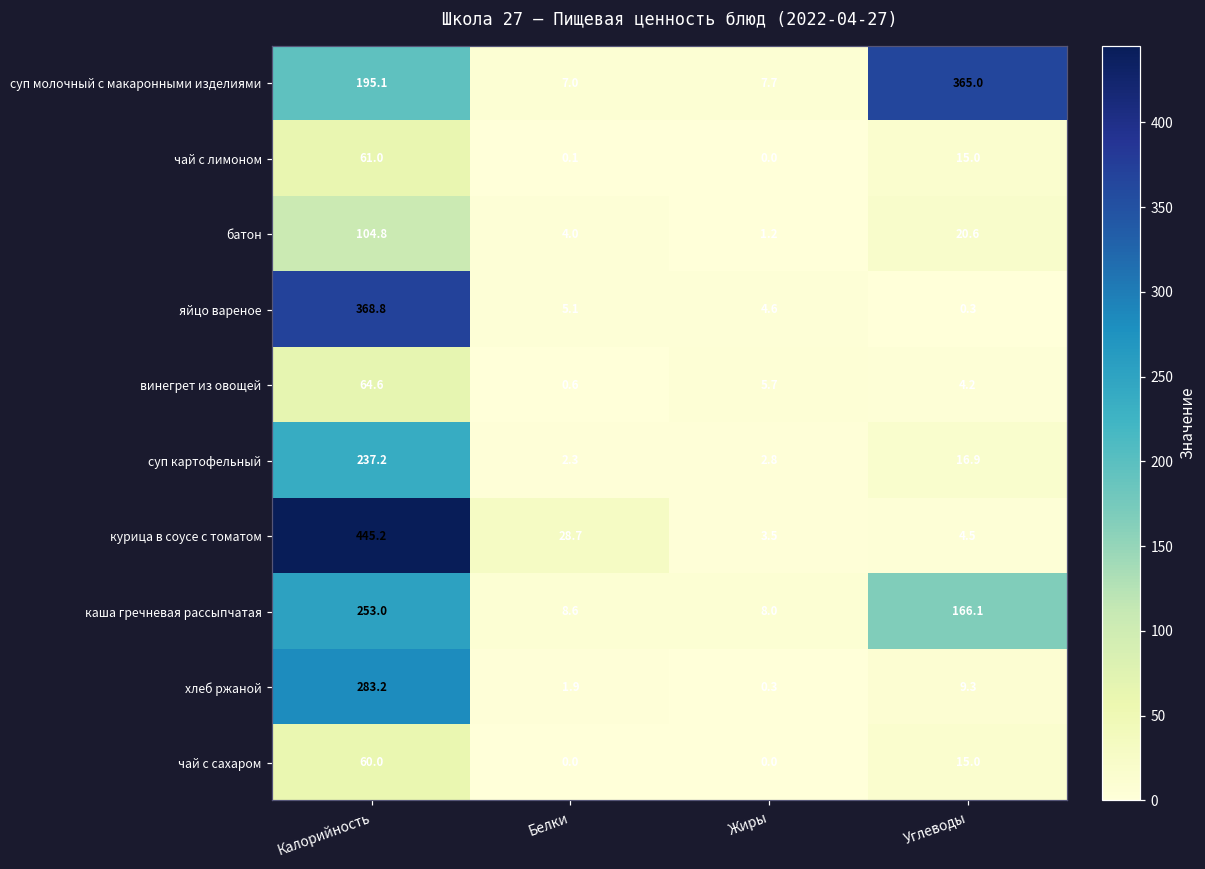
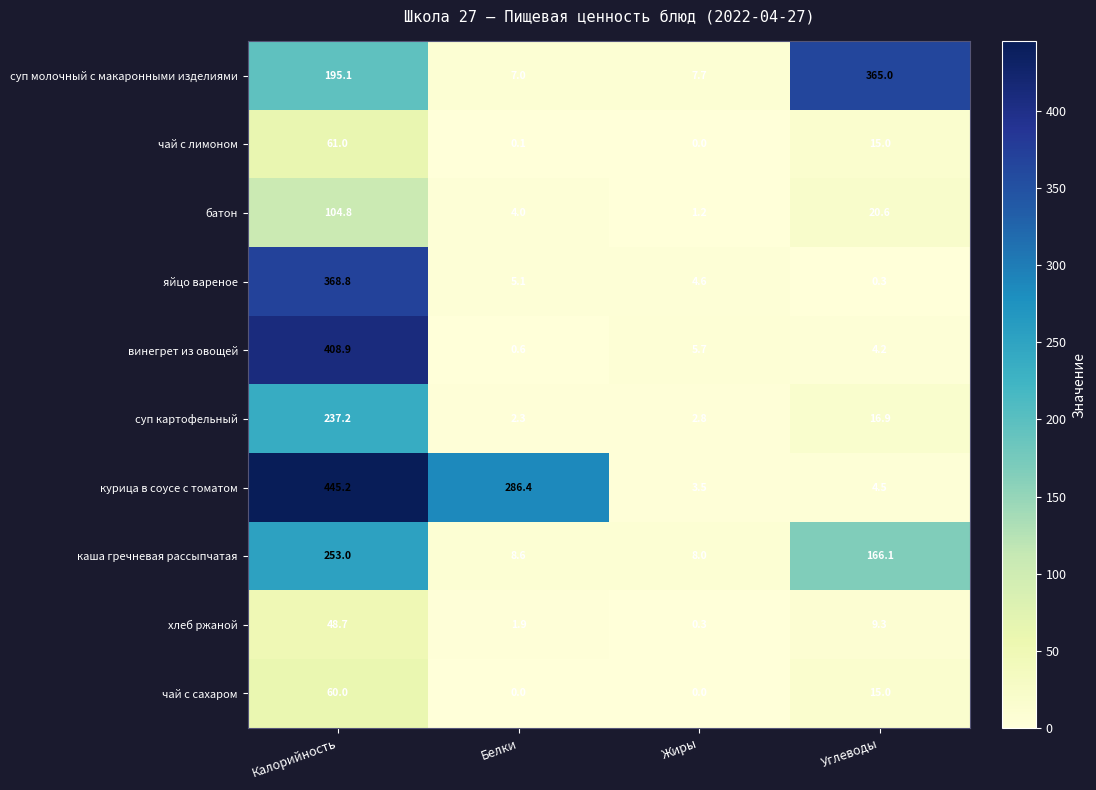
винегрет из овощей, Калорийность: 64.6 -> 408.9
курица в соусе с томатом, Белки: 28.7 -> 286.4
хлеб ржаной, Калорийность: 283.2 -> 48.7
